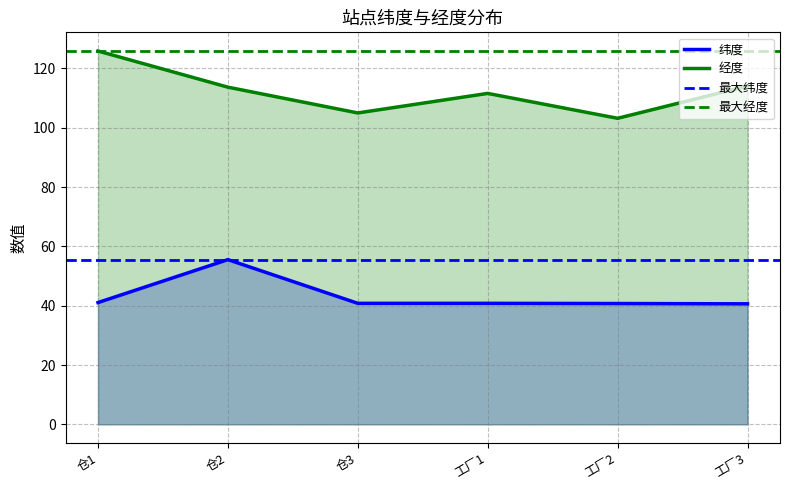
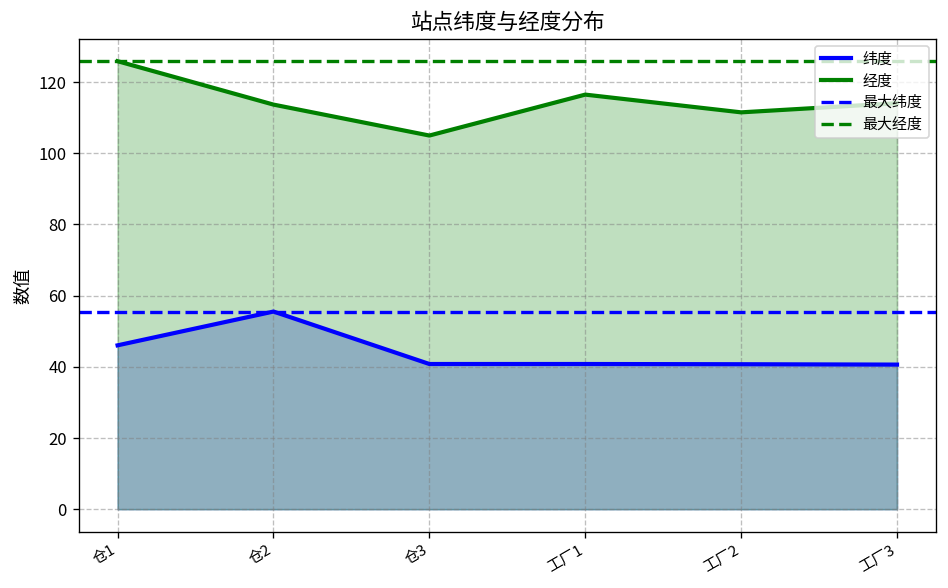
纬度, 仓1: 41 -> 46
经度, 工厂1: 112 -> 116
经度, 工厂2: 103 -> 112
